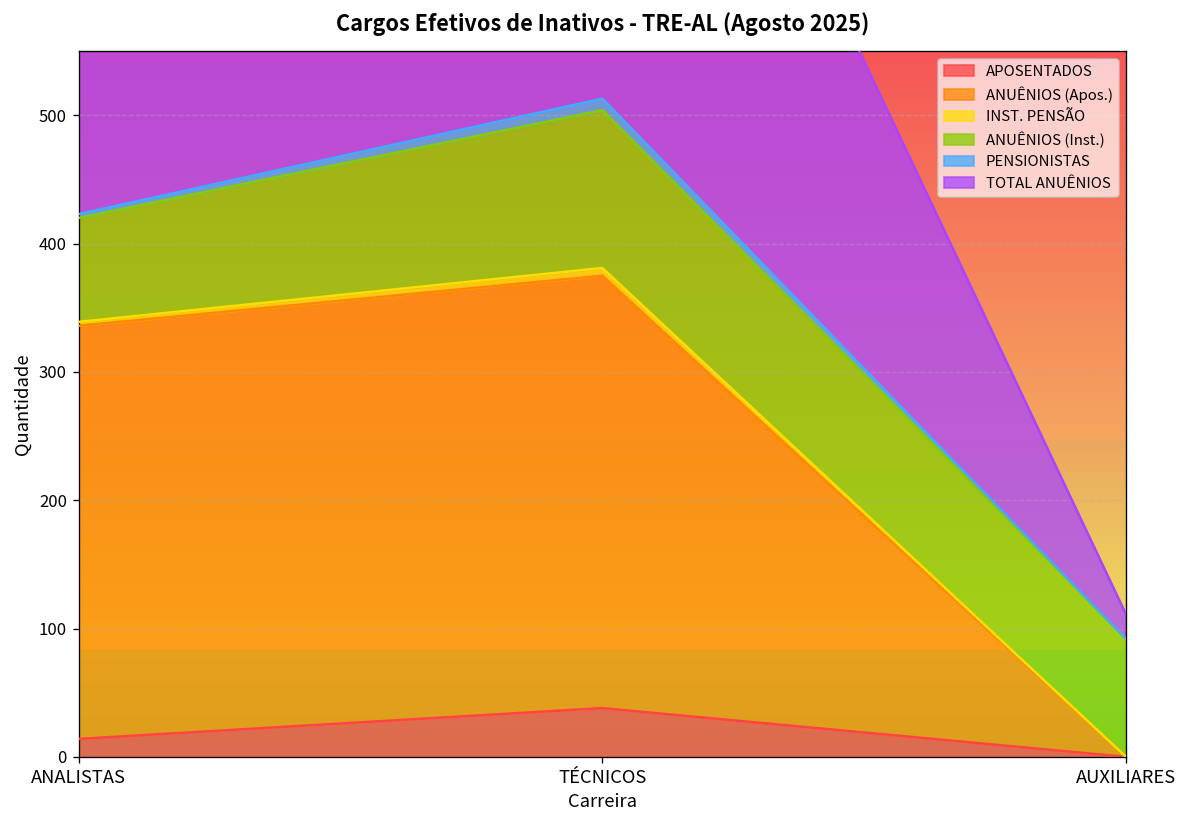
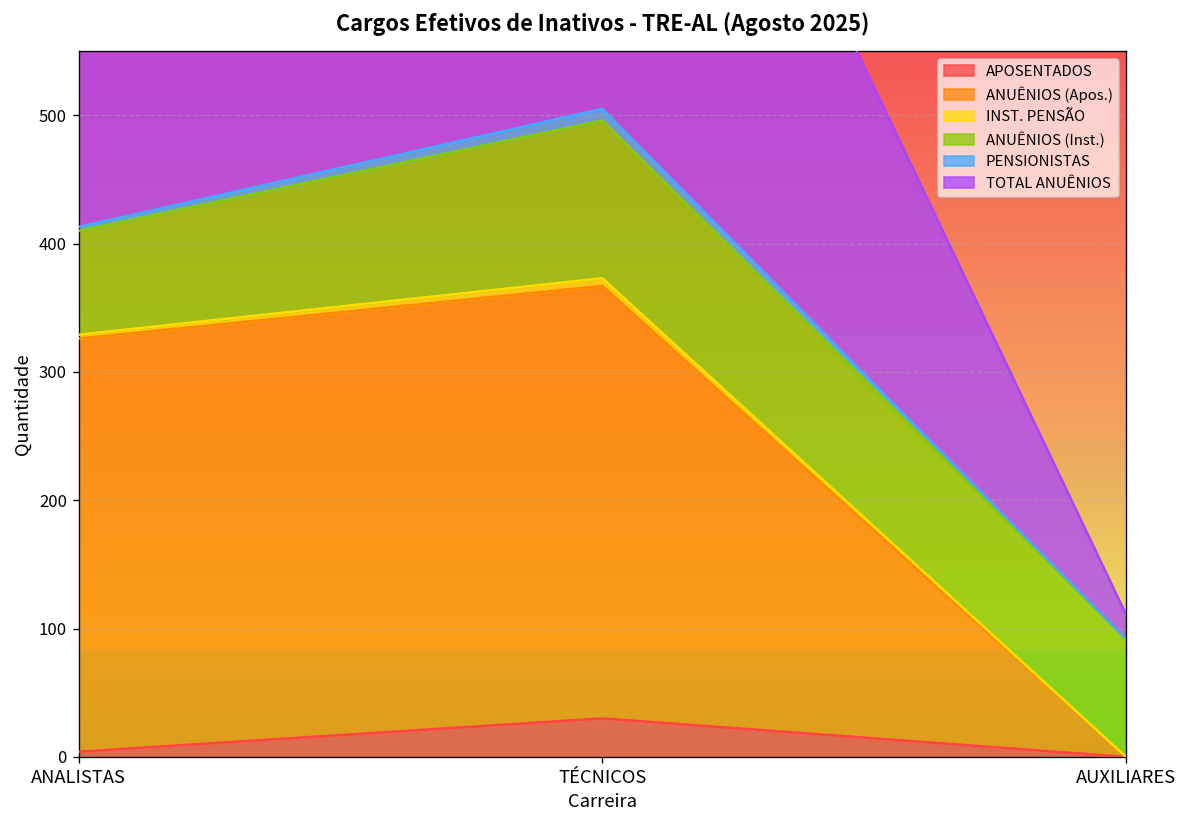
APOSENTADOS, ANALISTAS: 14 -> 4
APOSENTADOS, TÉCNICOS: 38 -> 30
